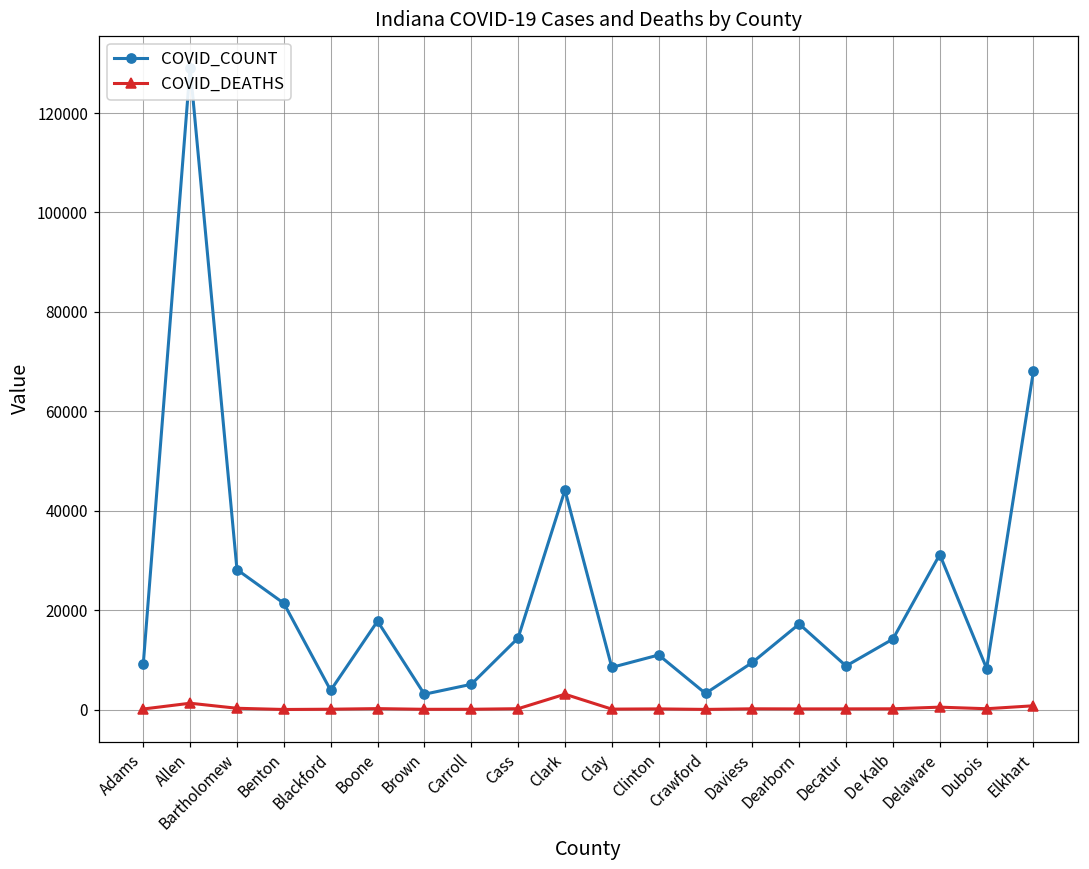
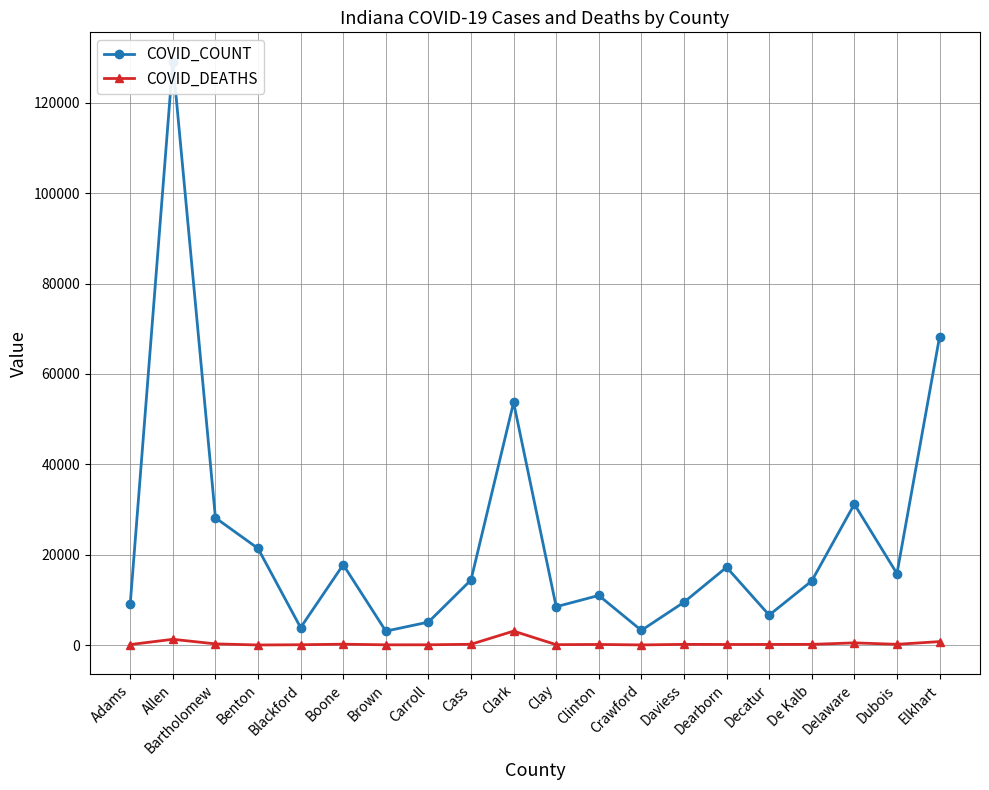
COVID_COUNT, Clark: 44000 -> 54000
COVID_COUNT, Decatur: 9000 -> 7000
COVID_COUNT, Dubois: 8000 -> 16000
